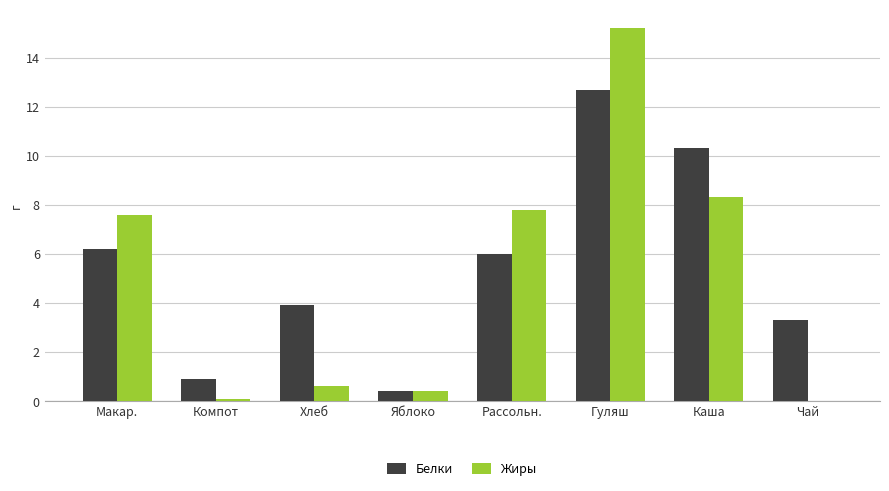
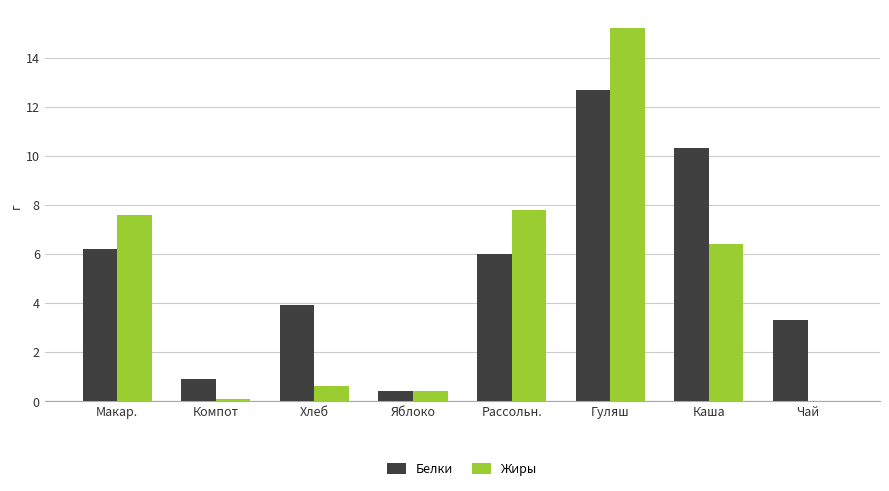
Жиры, Каша: 8.3 -> 6.4
